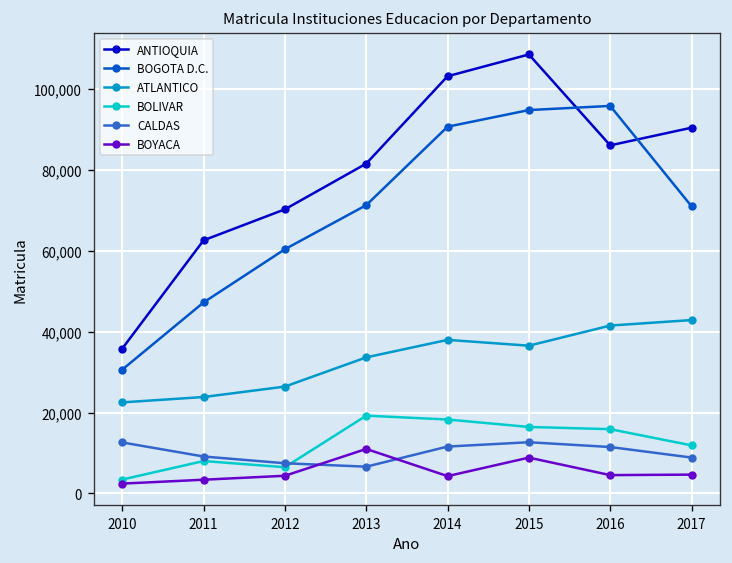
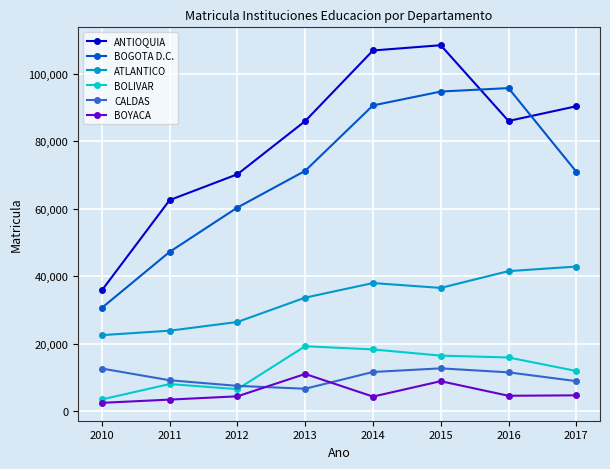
ANTIOQUIA, 2013: 82,000 -> 86,000
ANTIOQUIA, 2014: 103,000 -> 107,000
